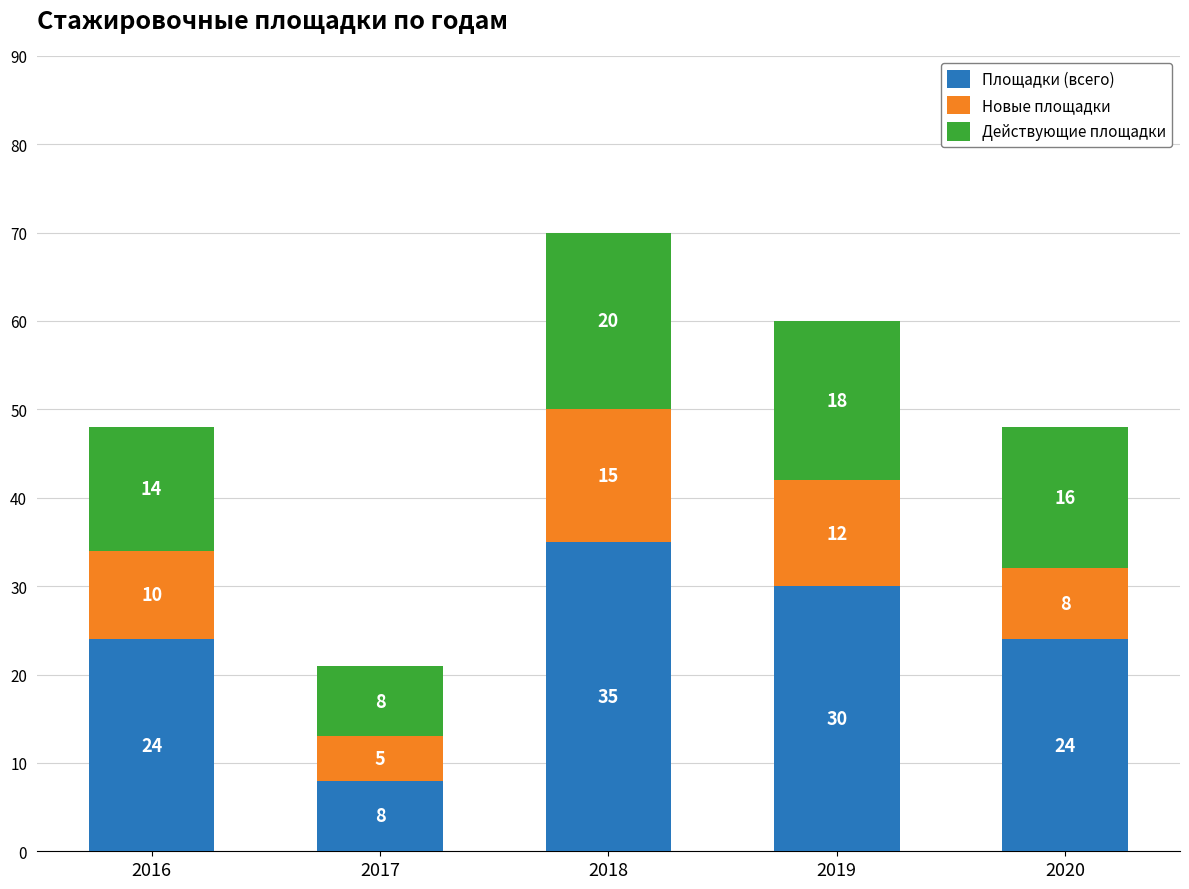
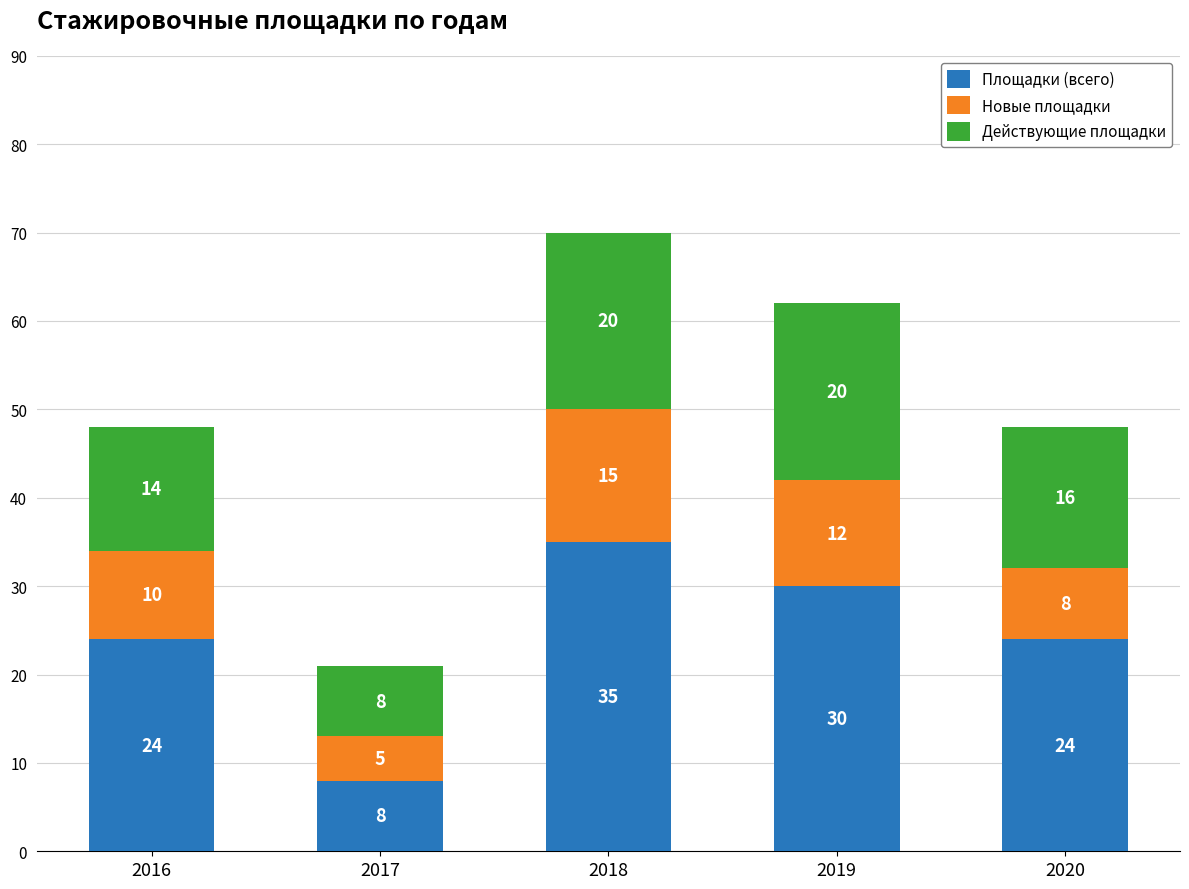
Действующие площадки, 2019: 18 -> 20
